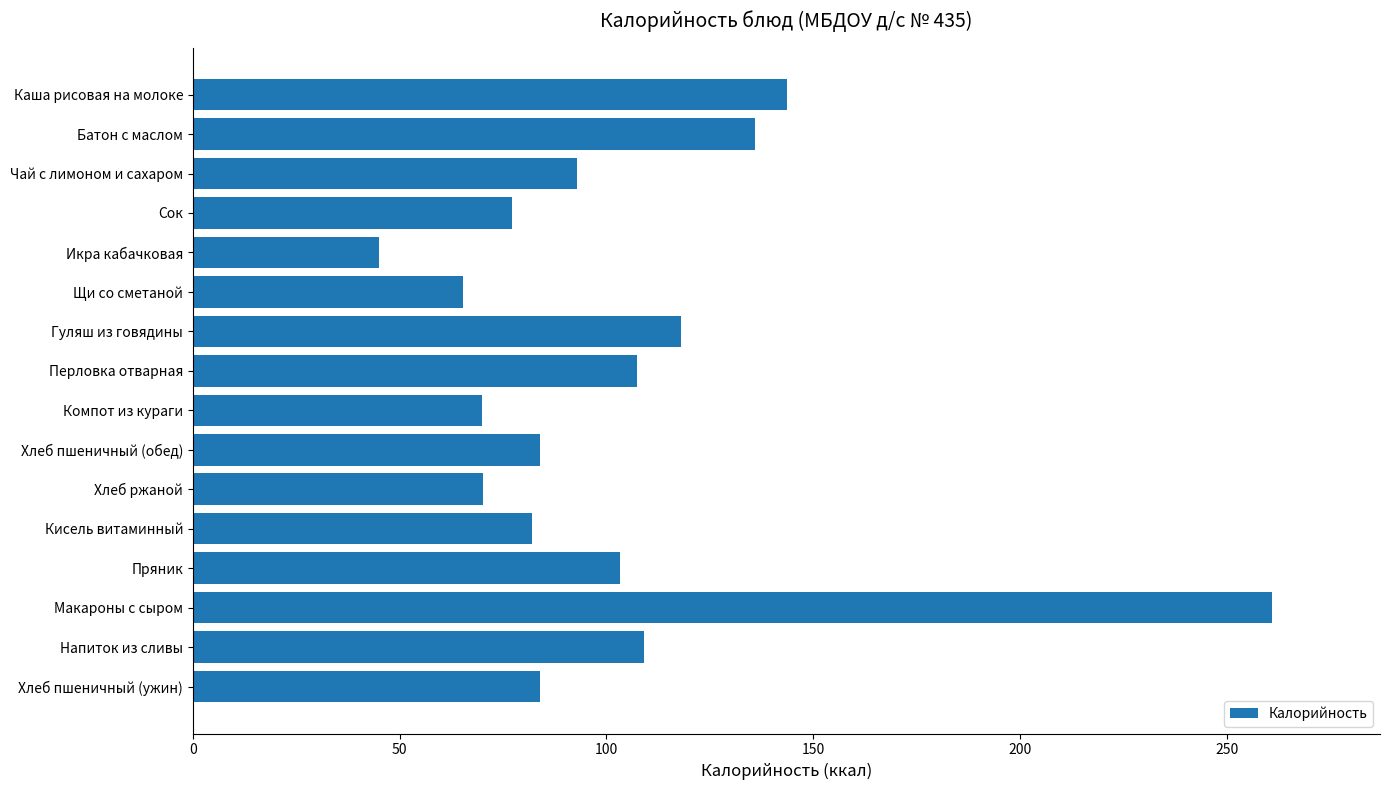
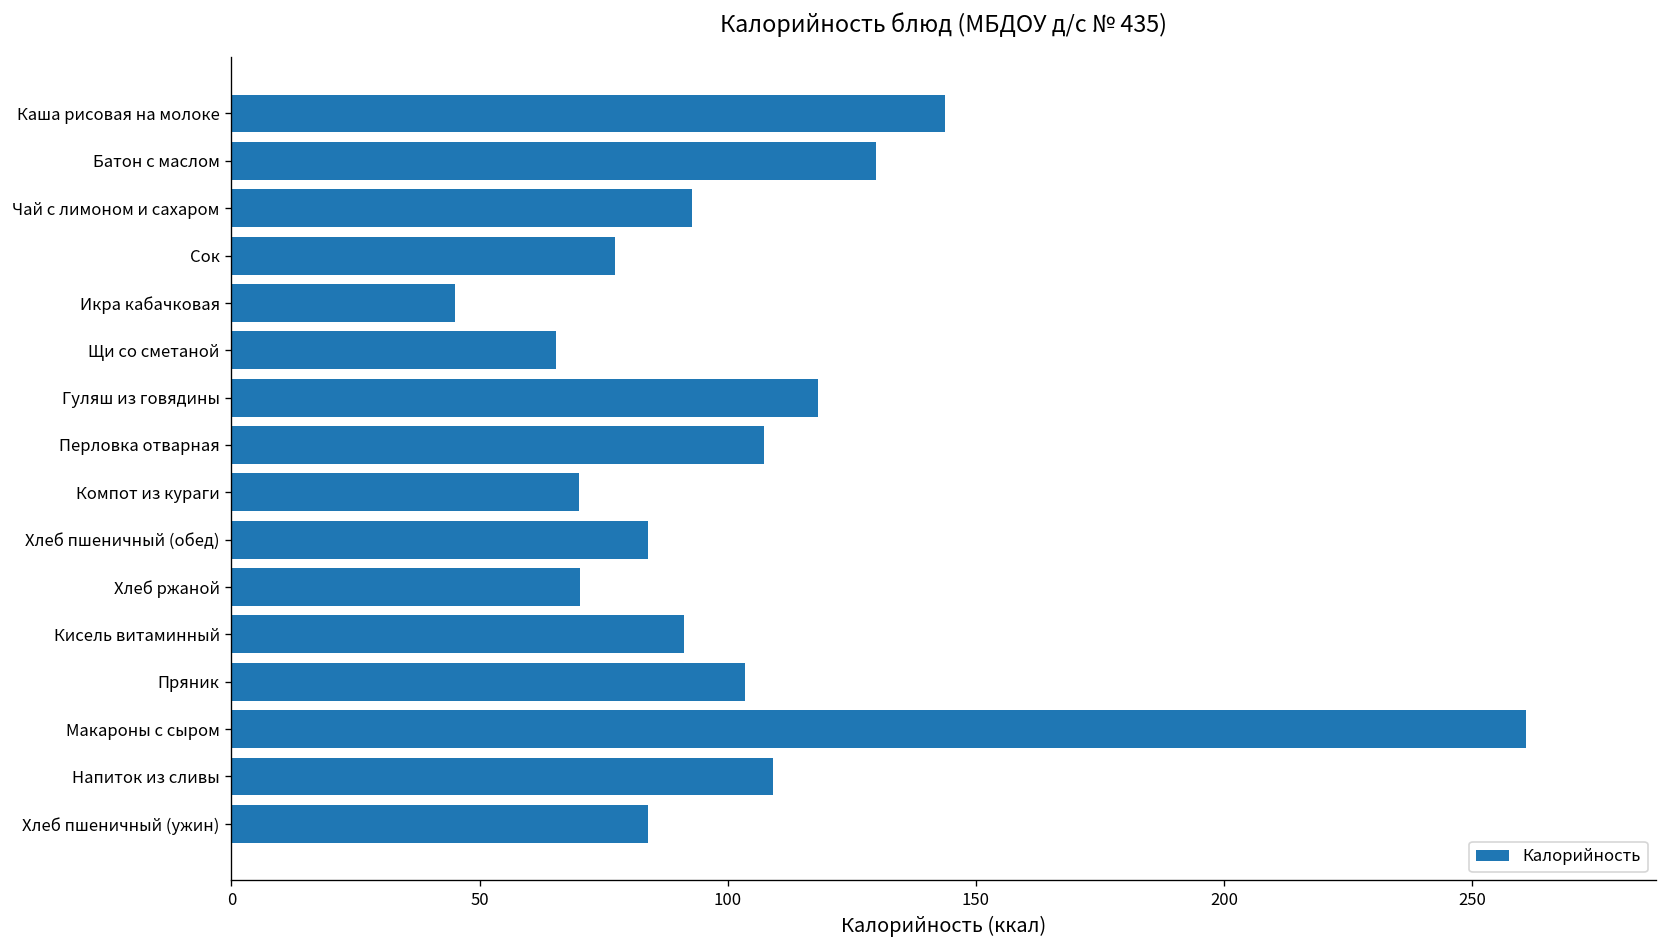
Батон с маслом: 136 -> 130
Кисель витаминный: 82 -> 91
